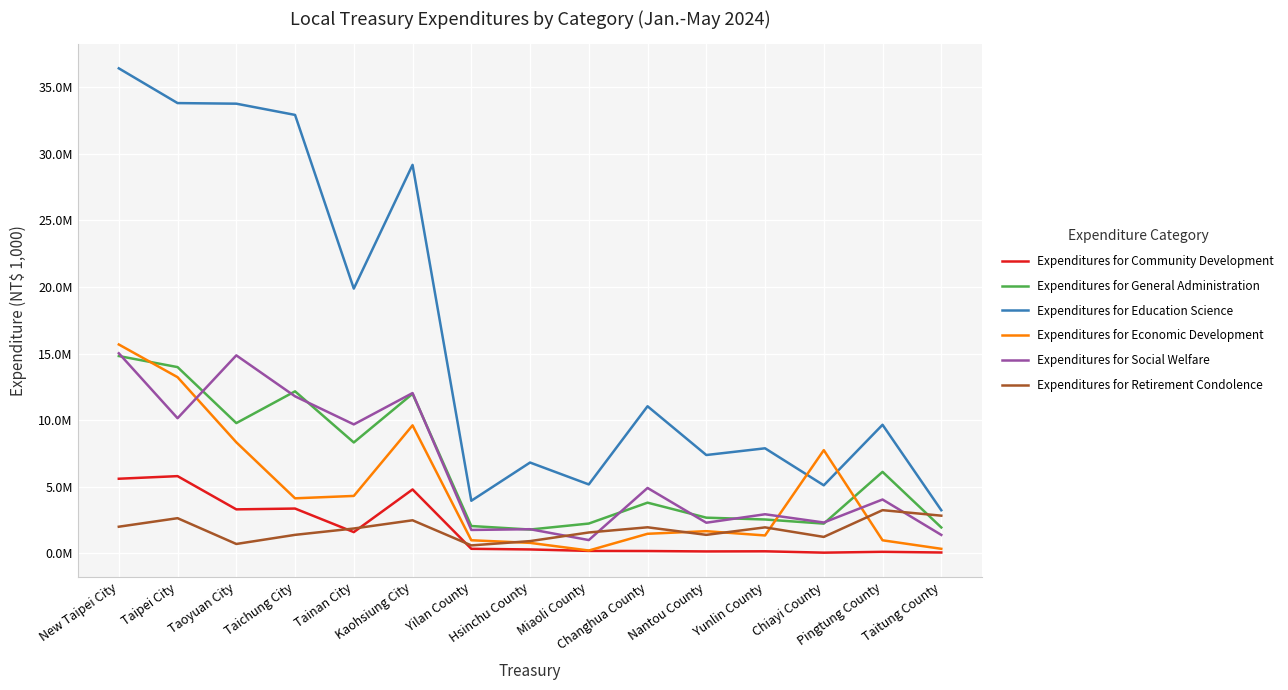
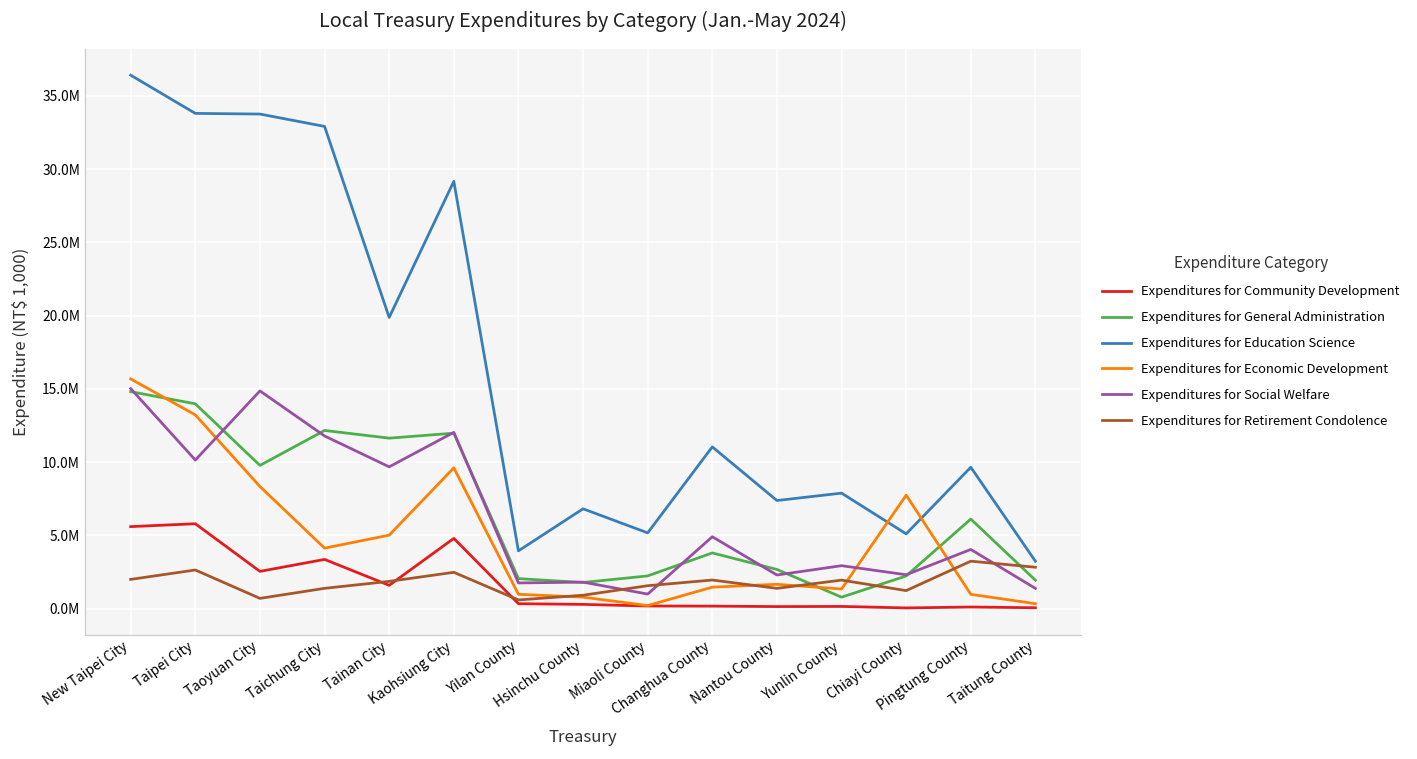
Expenditures for Community Development, Taoyuan City: 3300000 -> 2500000
Expenditures for General Administration, Tainan City: 8300000 -> 11600000
Expenditures for Economic Development, Tainan City: 4300000 -> 5000000
Expenditures for General Administration, Yunlin County: 2500000 -> 800000
